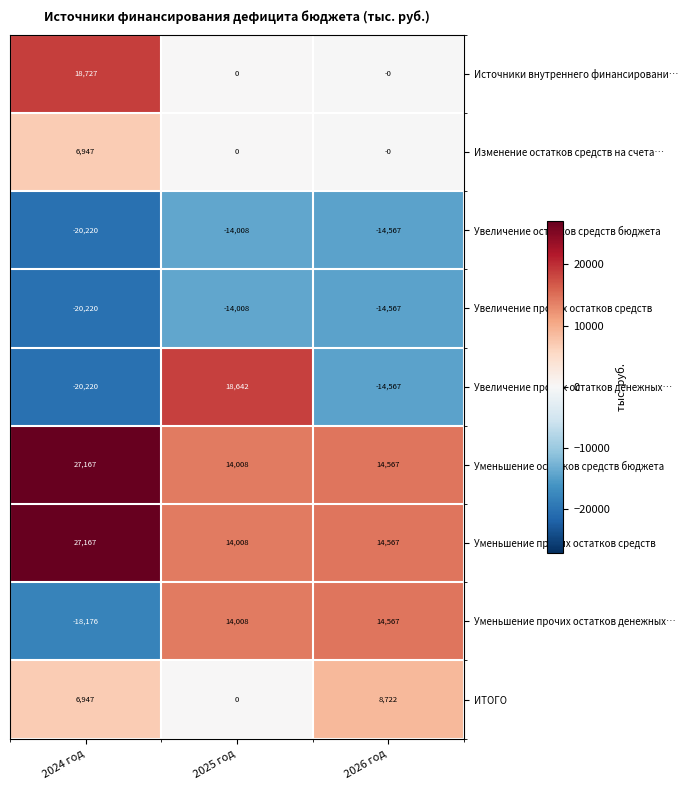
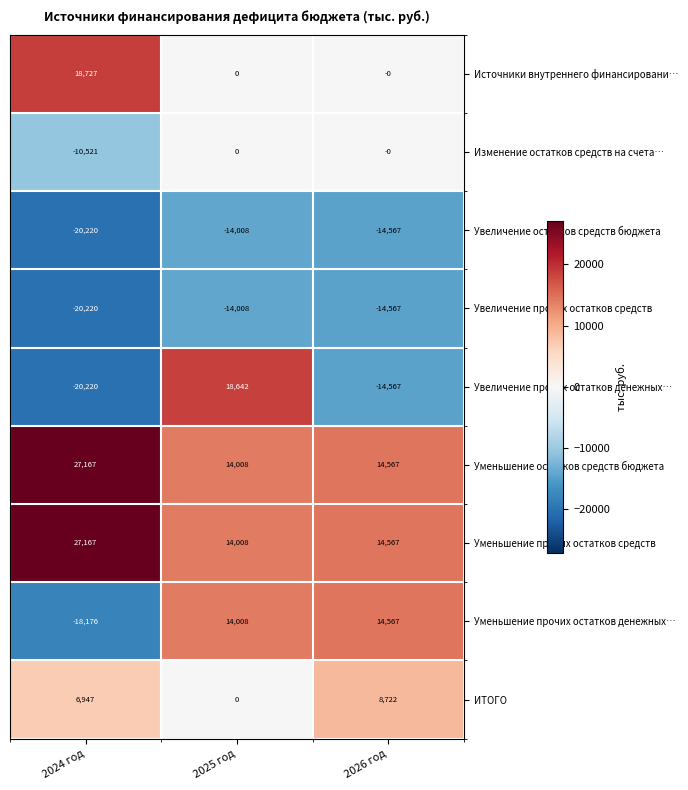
Изменение остатков средств на счета…, 2024 год: 6,947 -> -10,521
